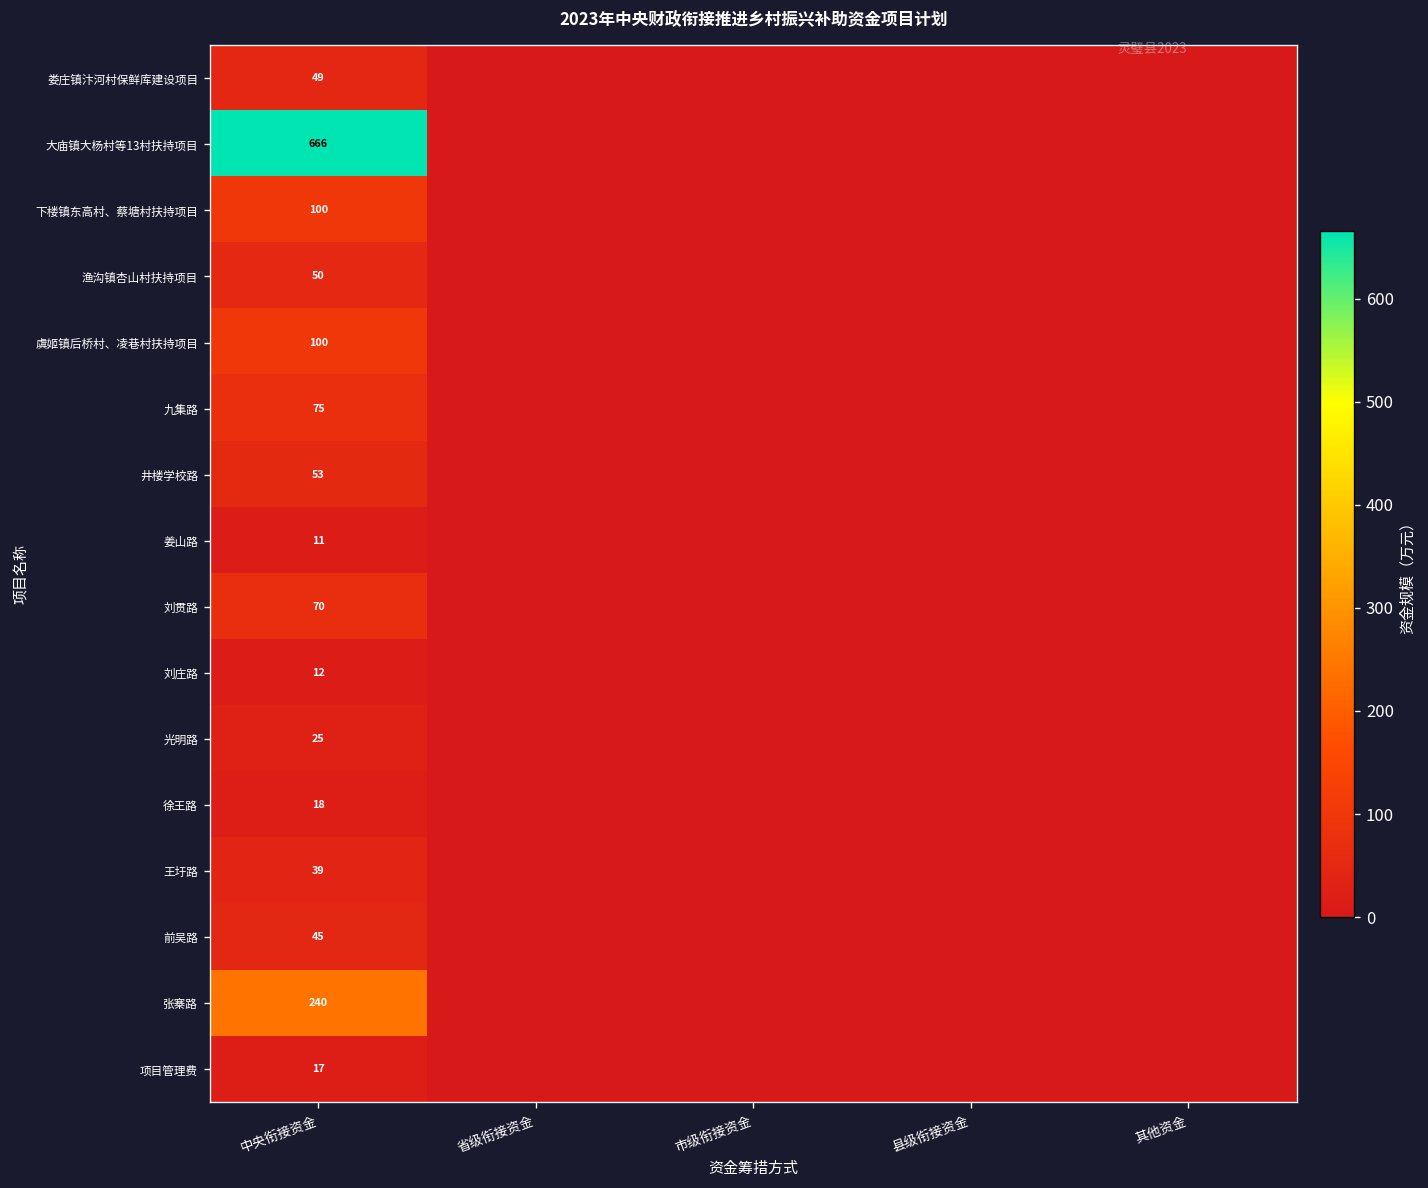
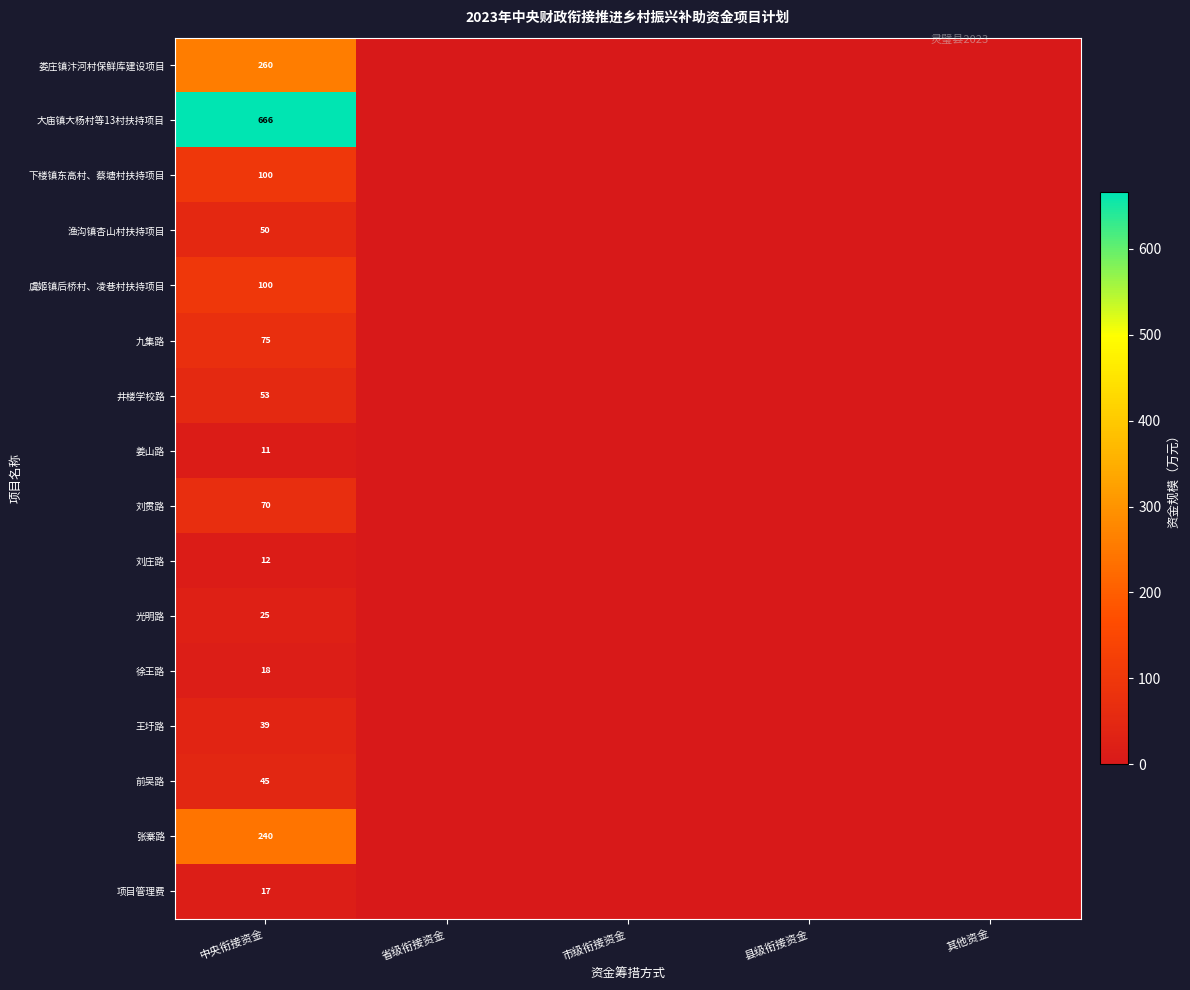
娄庄镇汴河村保鲜库建设项目, 中央衔接资金: 49 -> 260
